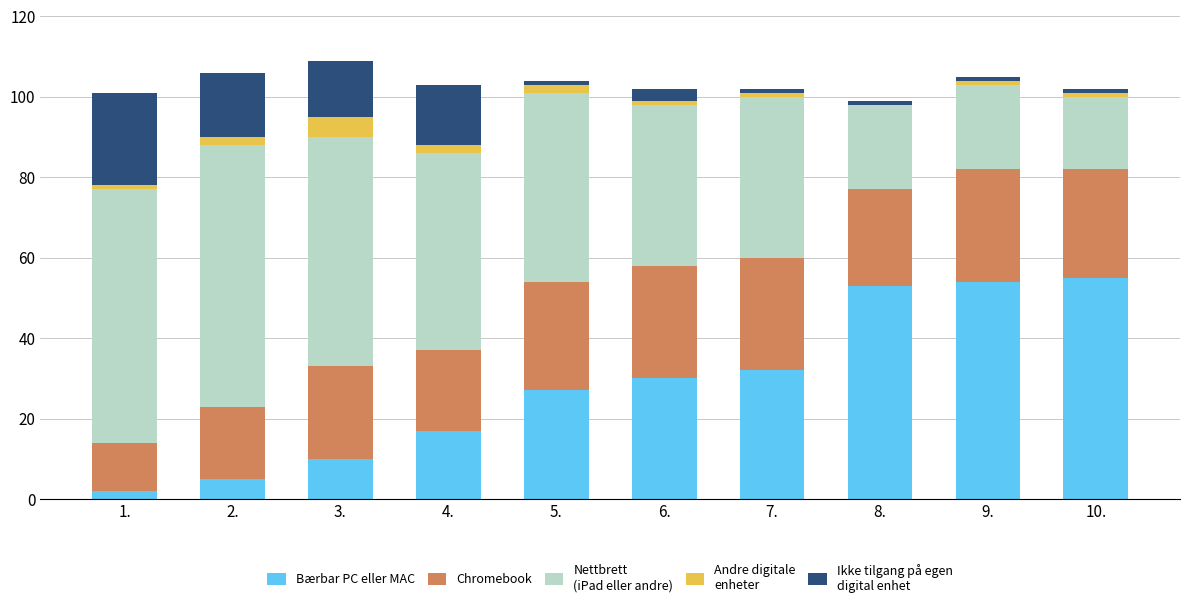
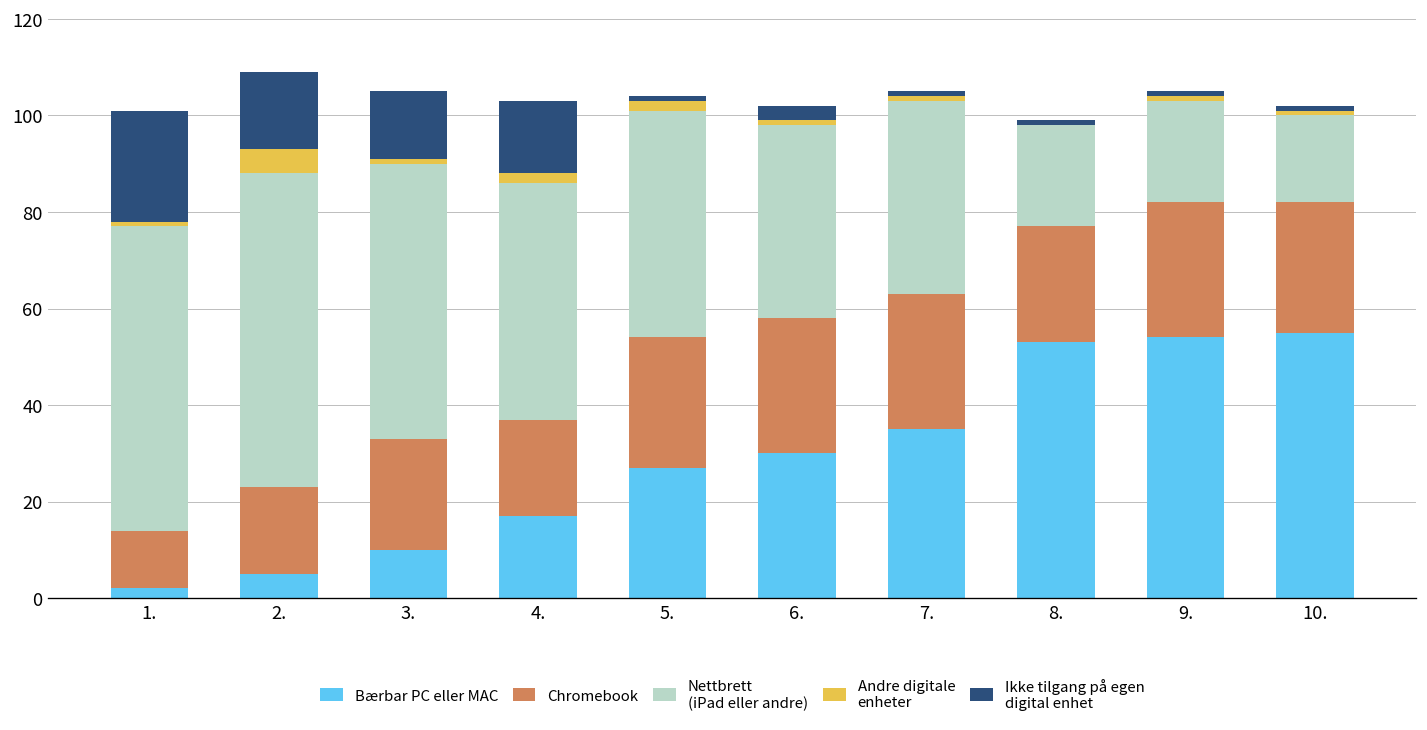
Andre digitale enheter, 2.: 2 -> 5
Andre digitale enheter, 3.: 5 -> 1
Bærbar PC eller MAC, 7.: 32 -> 35
